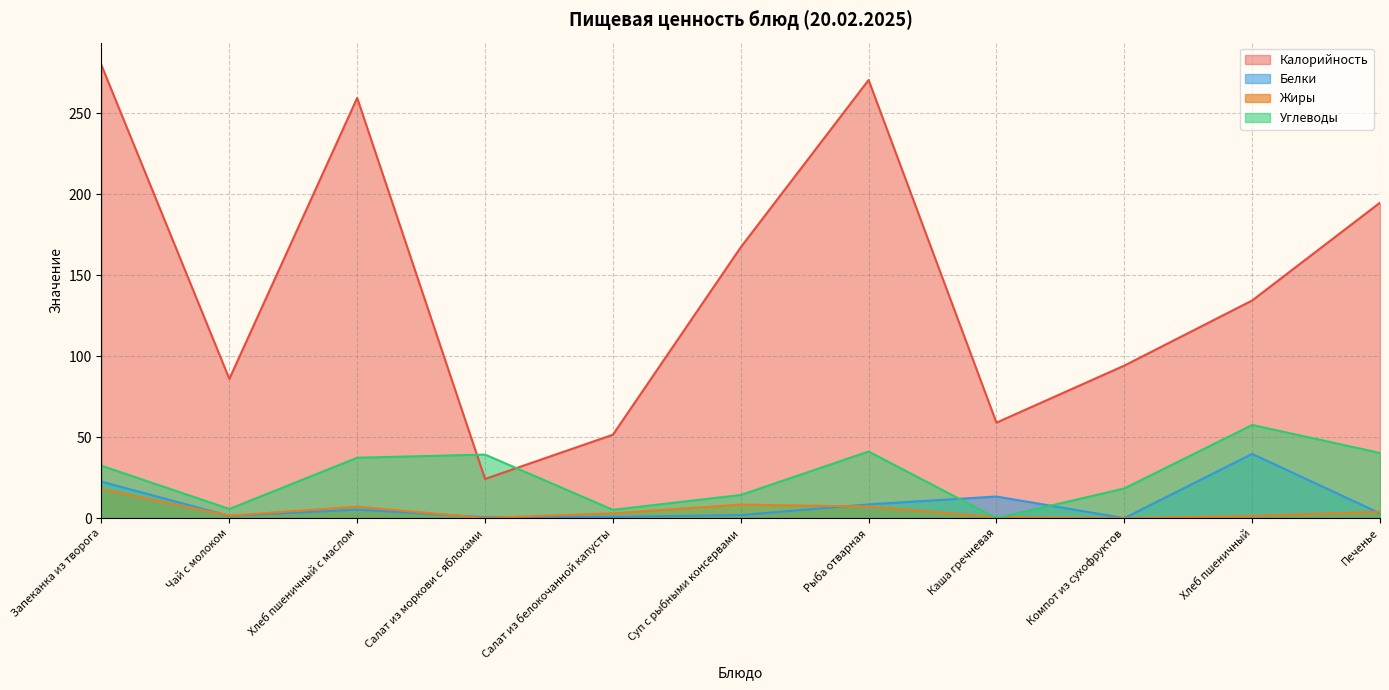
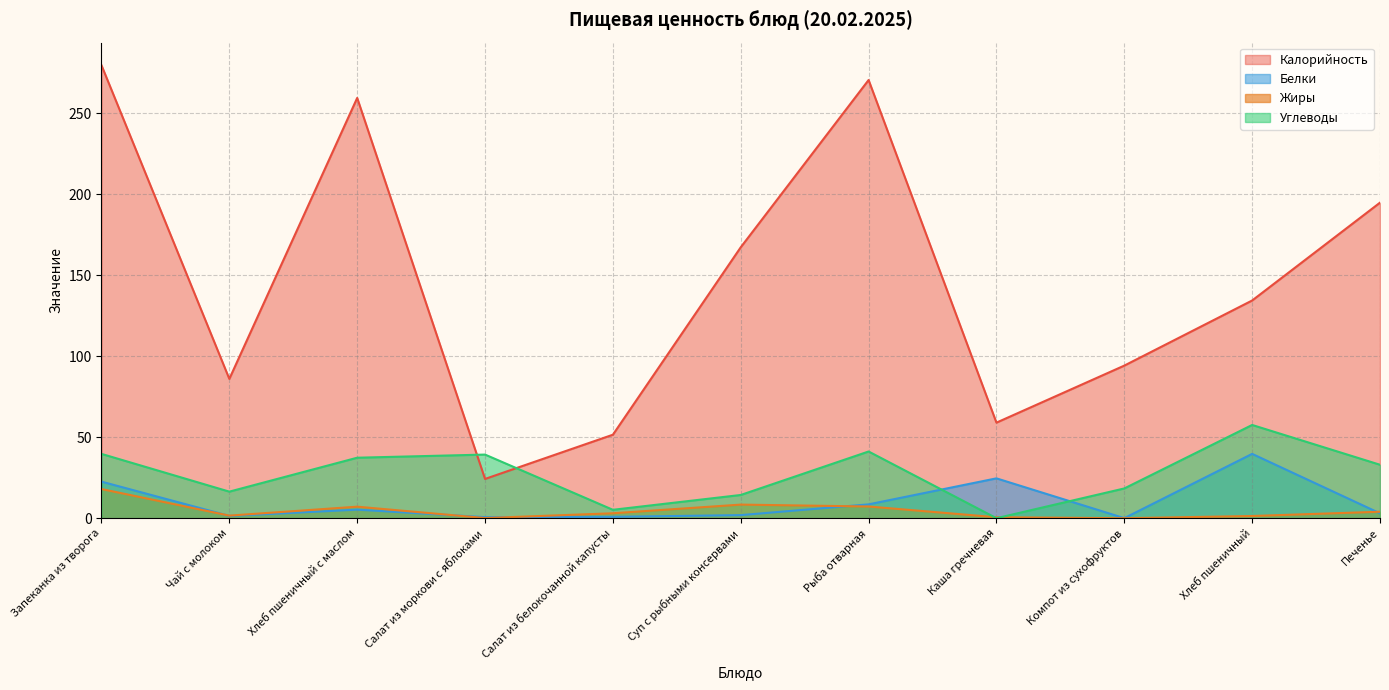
Углеводы, Запеканка из творога: 32 -> 40
Углеводы, Чай с молоком: 6 -> 16
Белки, Каша гречневая: 13 -> 25
Углеводы, Печенье: 40 -> 33
